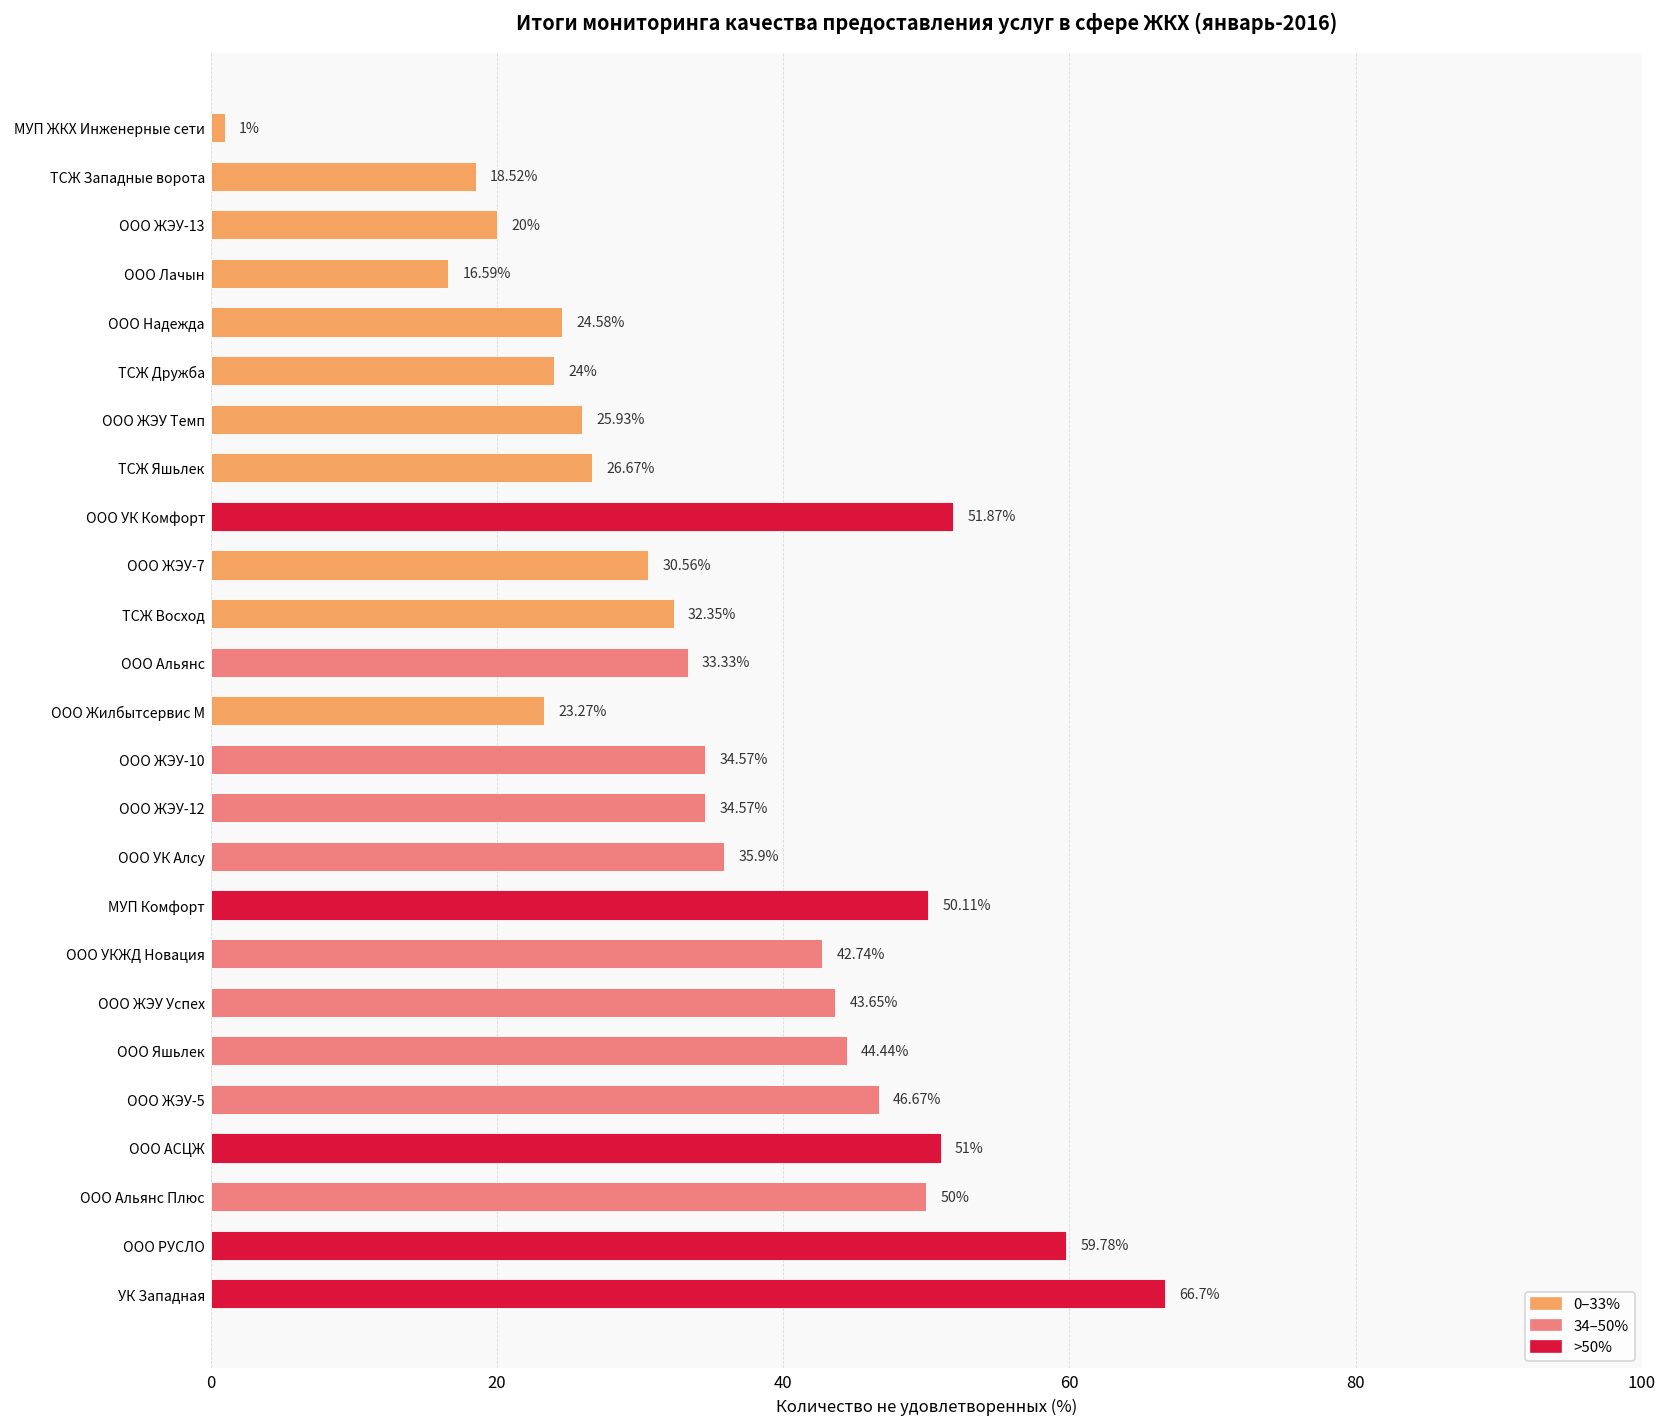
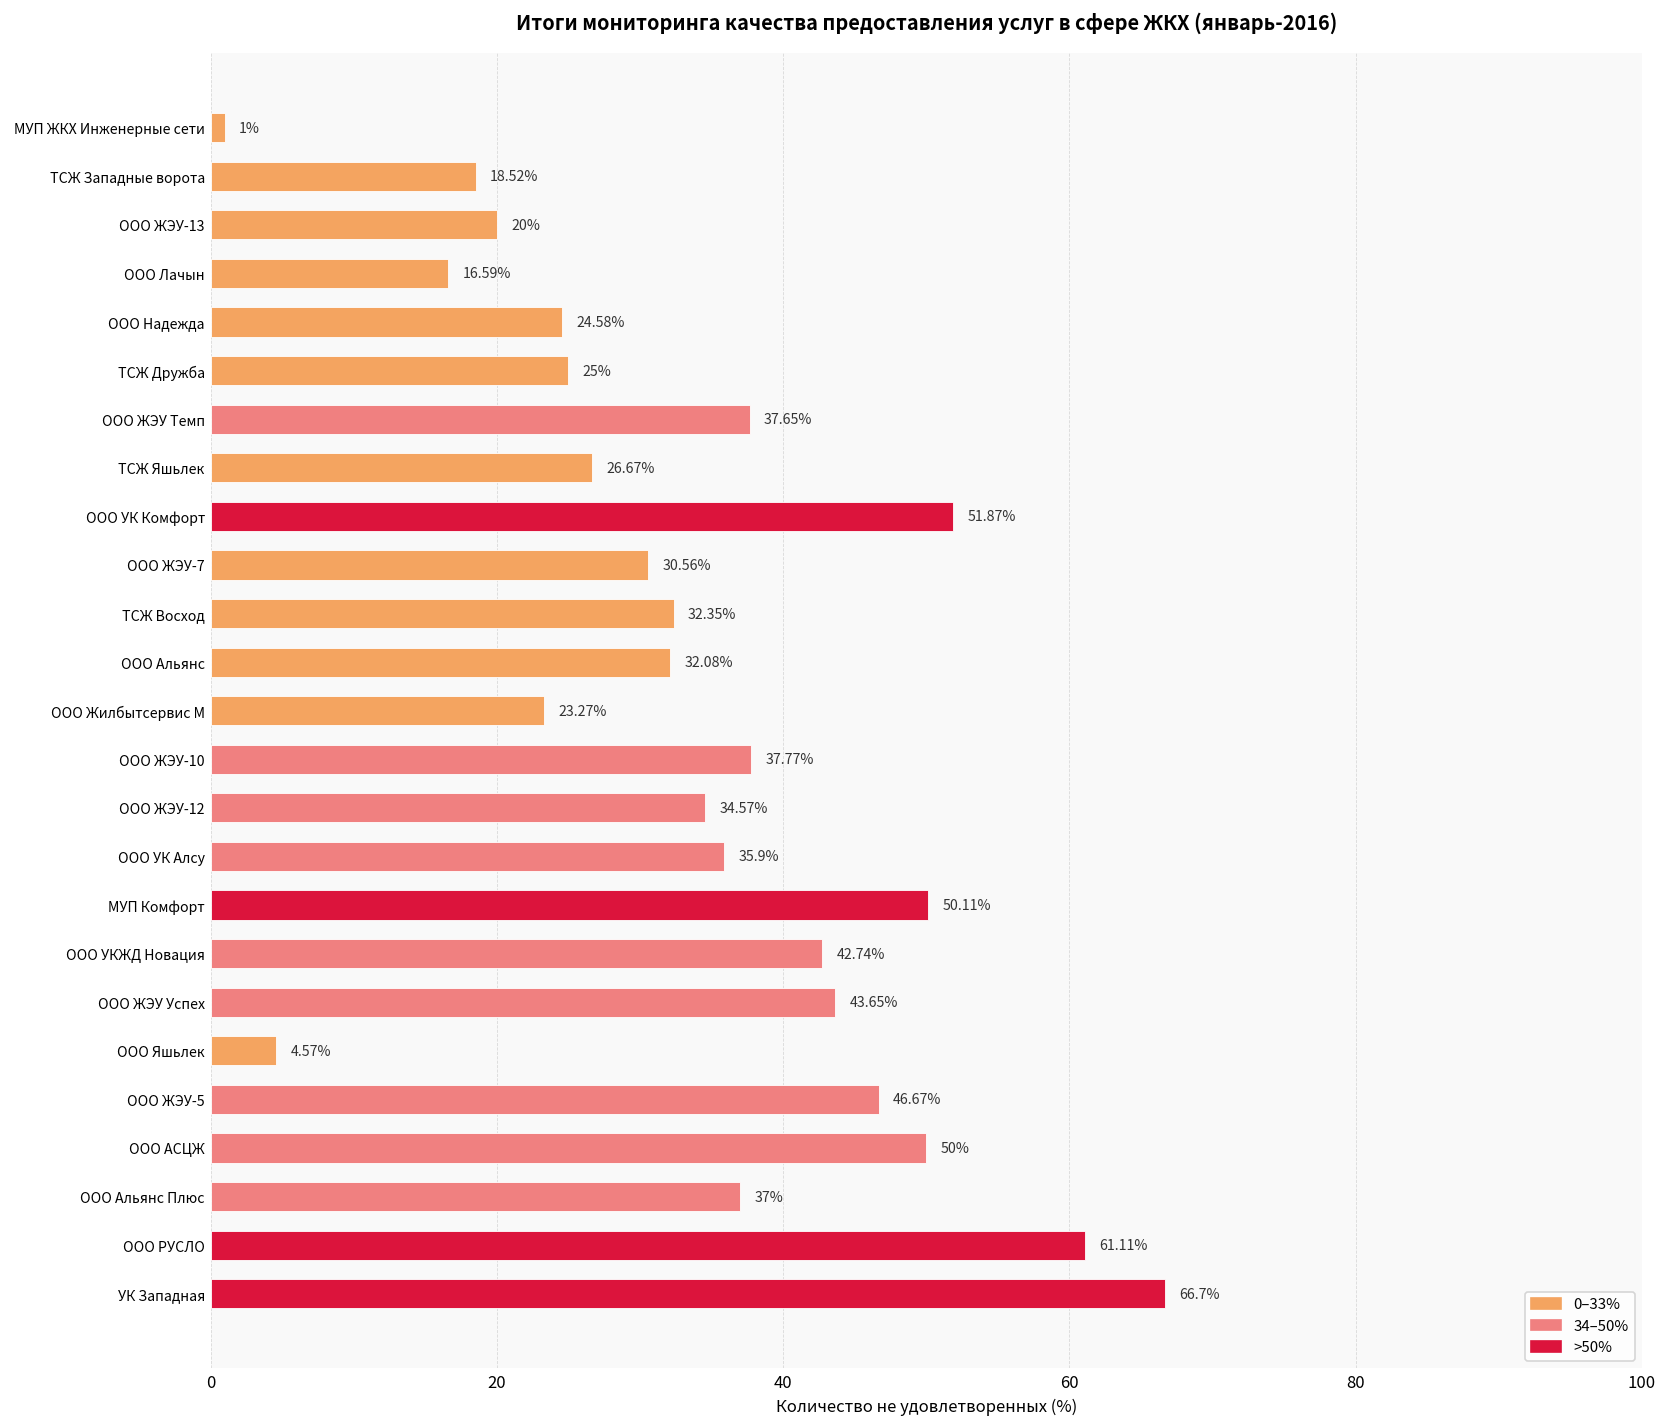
ТСЖ Дружба: 24% -> 25%
ООО ЖЭУ Темп: 25.93% -> 37.65%
ООО Альянс: 33.33% -> 32.08%
ООО ЖЭУ-10: 34.57% -> 37.77%
ООО Яшьлек: 44.44% -> 4.57%
ООО АСЦЖ: 51% -> 50%
ООО Альянс Плюс: 50% -> 37%
ООО РУСЛО: 59.78% -> 61.11%
